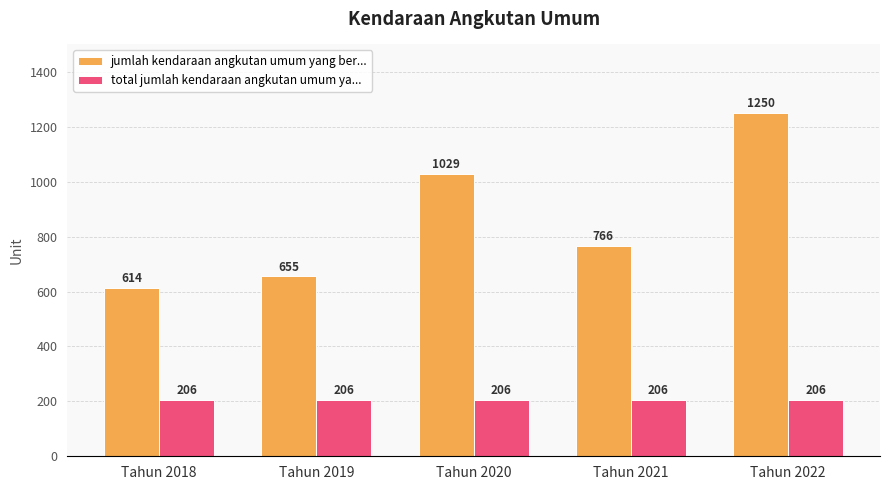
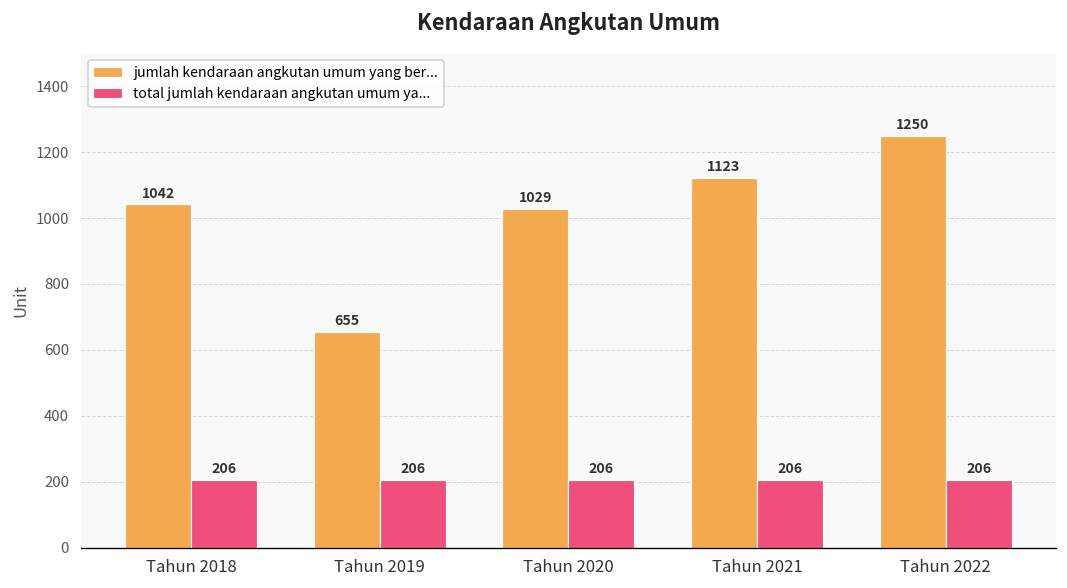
jumlah kendaraan angkutan umum yang ber..., Tahun 2018: 614 -> 1042
jumlah kendaraan angkutan umum yang ber..., Tahun 2021: 766 -> 1123
